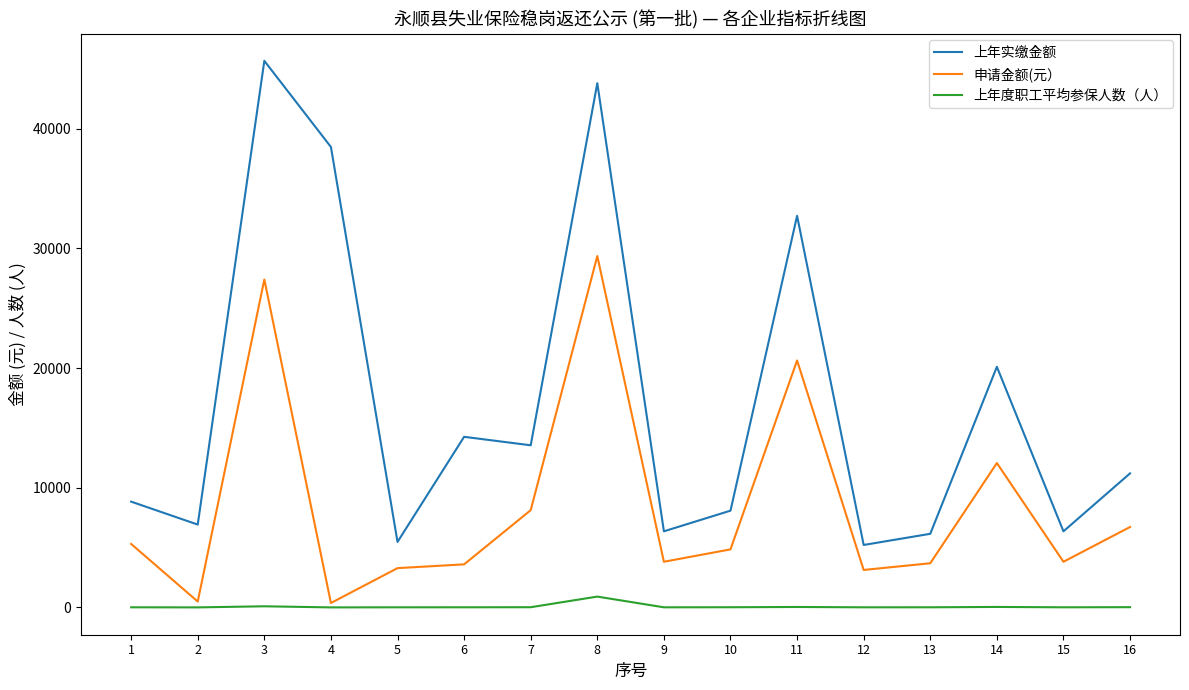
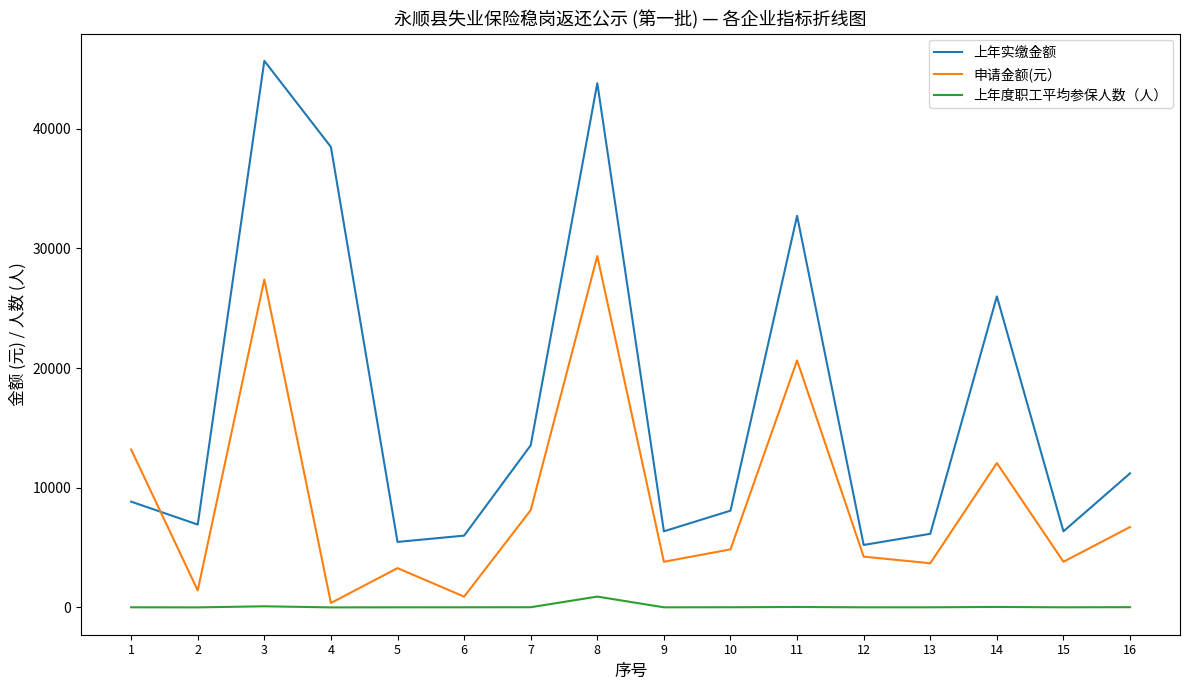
申请金额(元）, 1: 5300 -> 13200
申请金额(元）, 2: 500 -> 1400
上年实缴金额, 6: 14300 -> 6000
申请金额(元）, 6: 3600 -> 900
申请金额(元）, 12: 3100 -> 4200
上年实缴金额, 14: 20100 -> 26000
